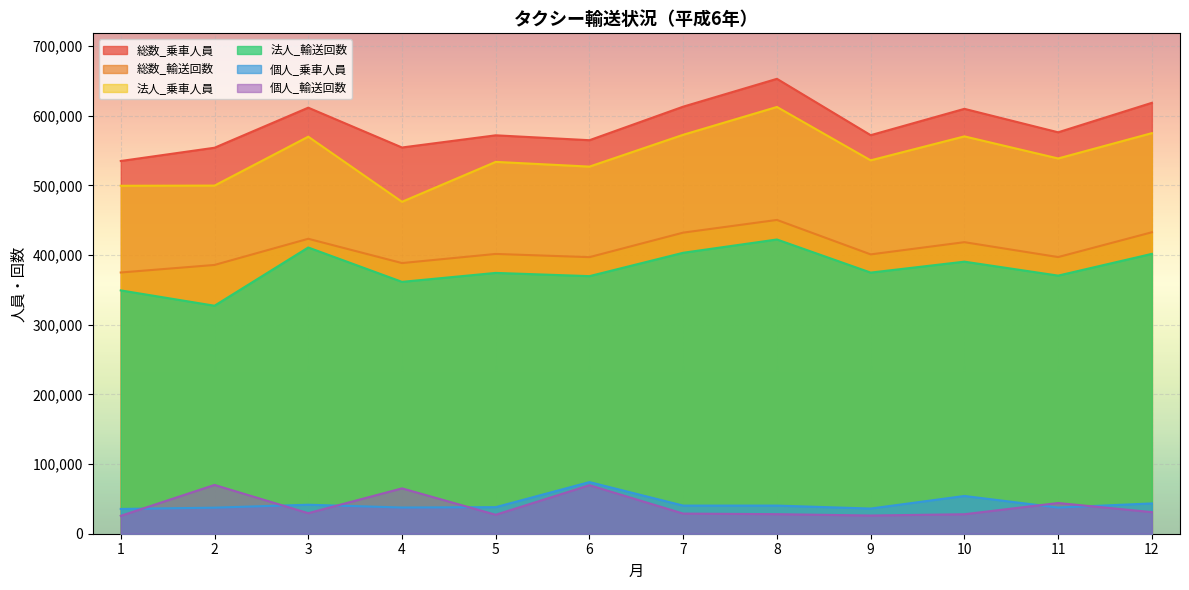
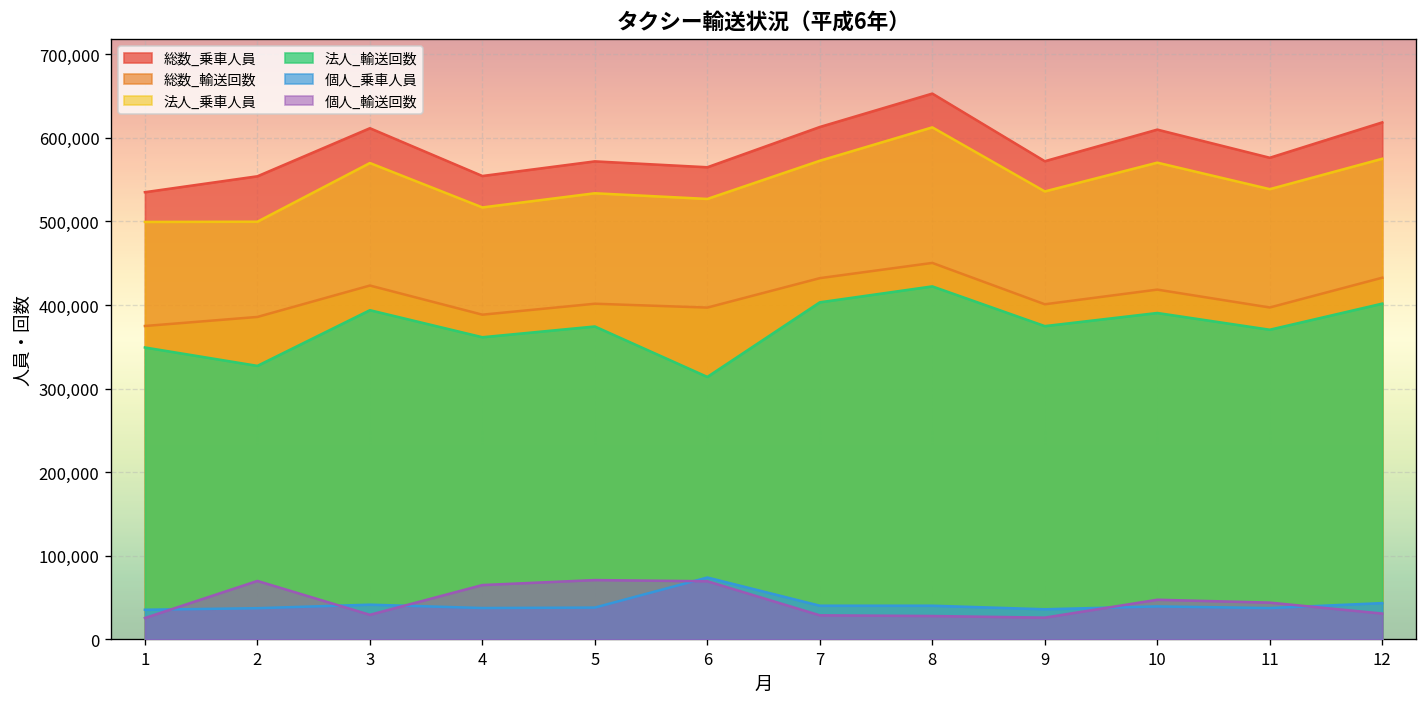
法人_輸送回数, 3: 410,000 -> 390,000
法人_乗車人員, 4: 480,000 -> 520,000
個人_輸送回数, 5: 30,000 -> 70,000
法人_輸送回数, 6: 370,000 -> 310,000
個人_乗車人員, 10: 50,000 -> 40,000
個人_輸送回数, 10: 30,000 -> 50,000
